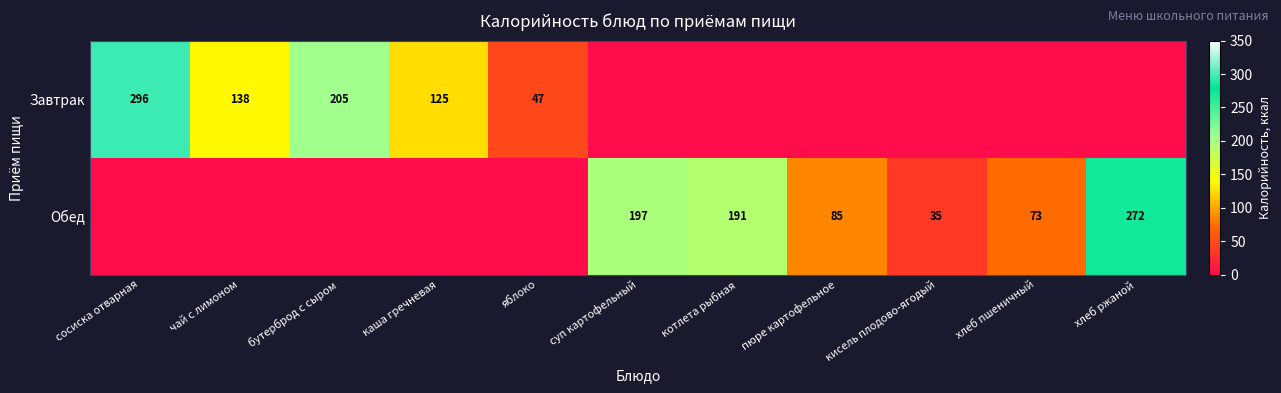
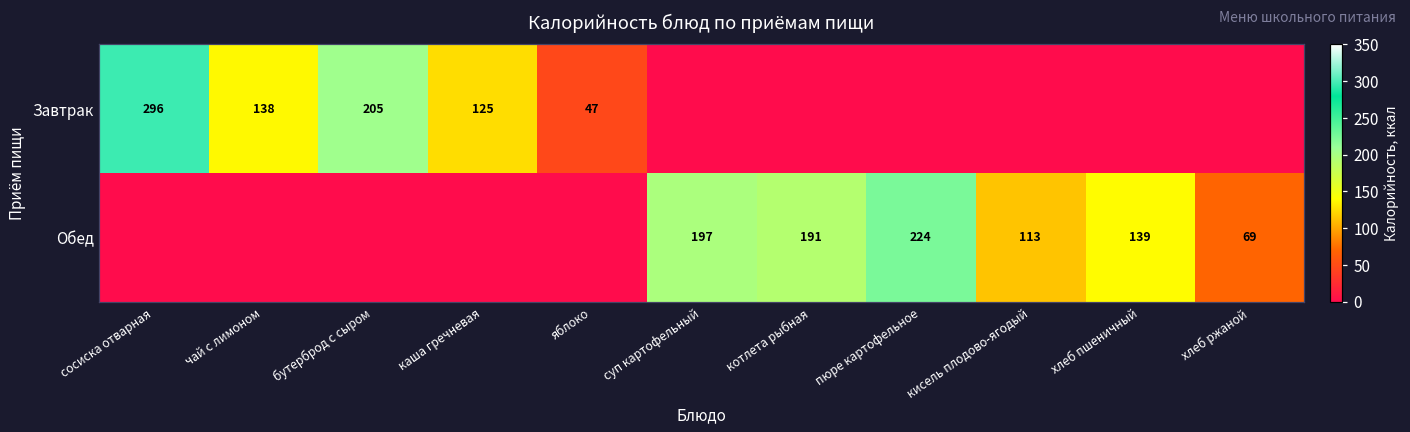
Обед, пюре картофельное: 85 -> 224
Обед, кисель плодово-ягодый: 35 -> 113
Обед, хлеб пшеничный: 73 -> 139
Обед, хлеб ржаной: 272 -> 69
